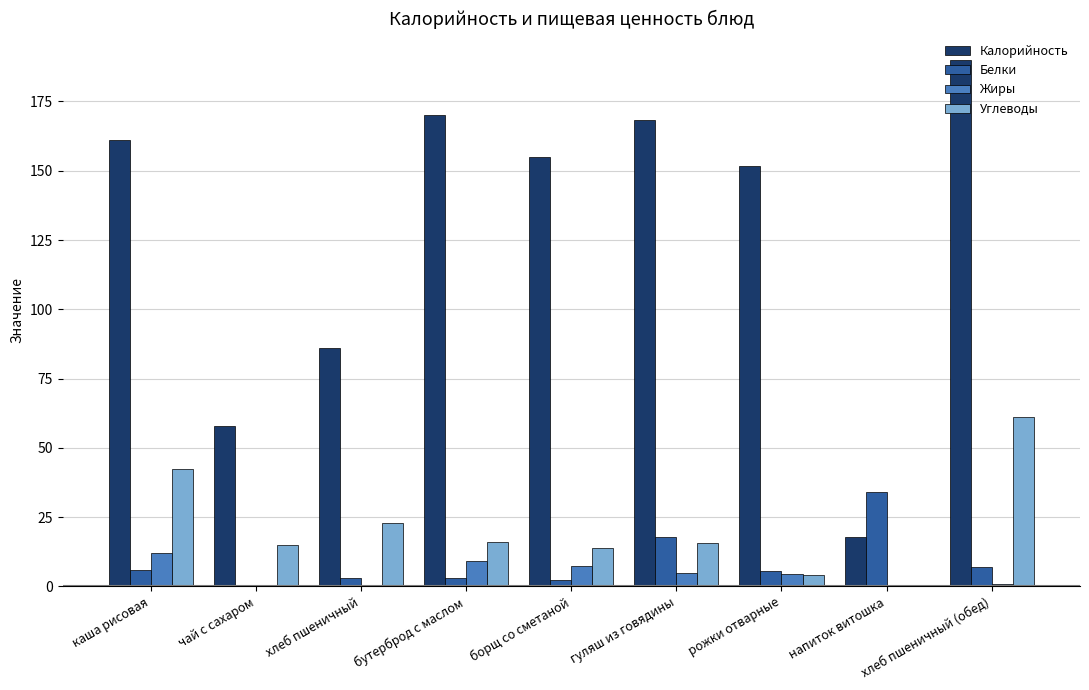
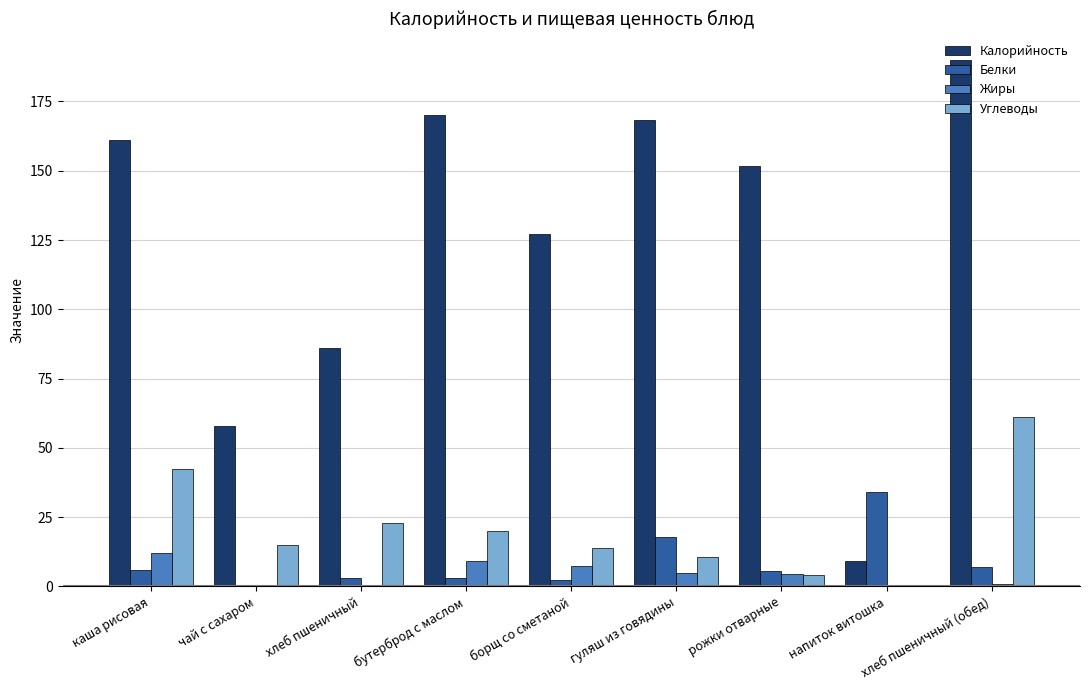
Углеводы, бутерброд с маслом: 16 -> 20
Калорийность, борщ со сметаной: 155 -> 127
Углеводы, гуляш из говядины: 16 -> 11
Калорийность, напиток витошка: 18 -> 9
